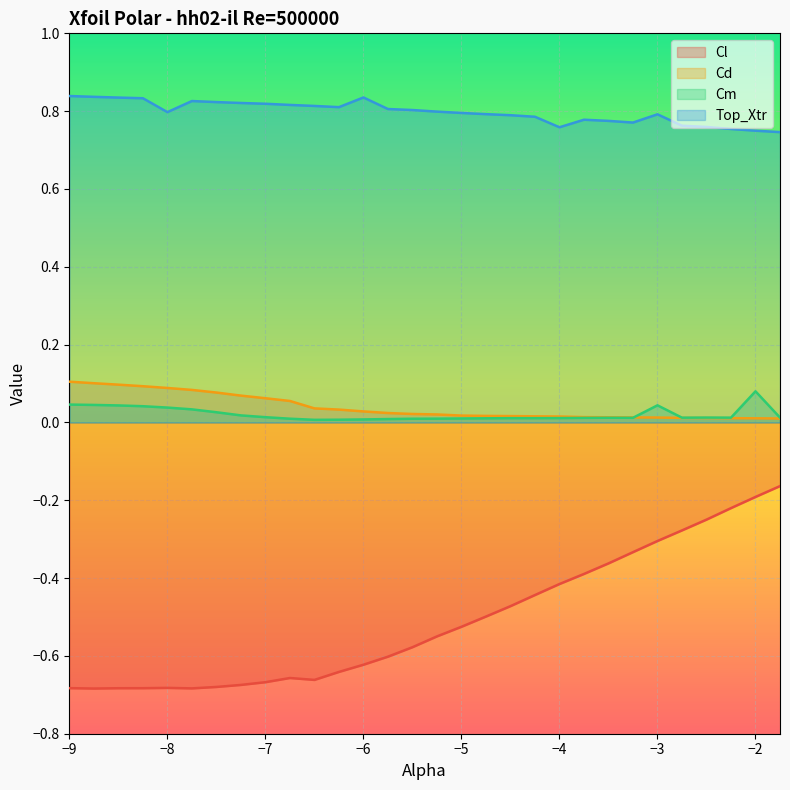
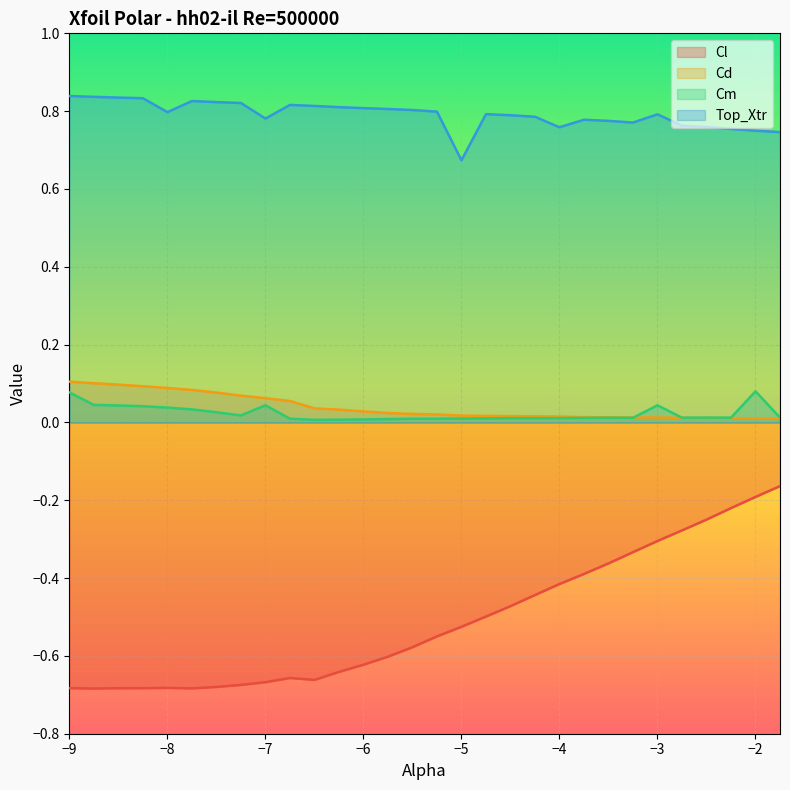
Cm, −9: 0.05 -> 0.08
Cm, −7: 0.01 -> 0.04
Top_Xtr, −7: 0.82 -> 0.78
Top_Xtr, −6: 0.84 -> 0.81
Top_Xtr, −5: 0.80 -> 0.67
